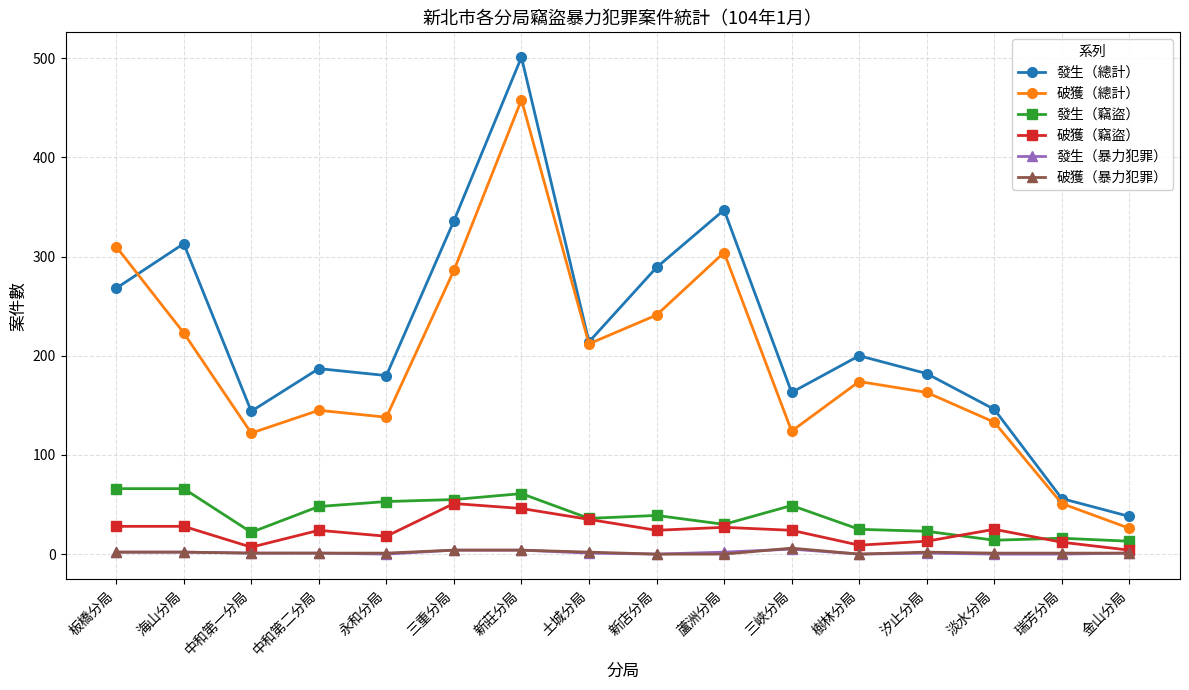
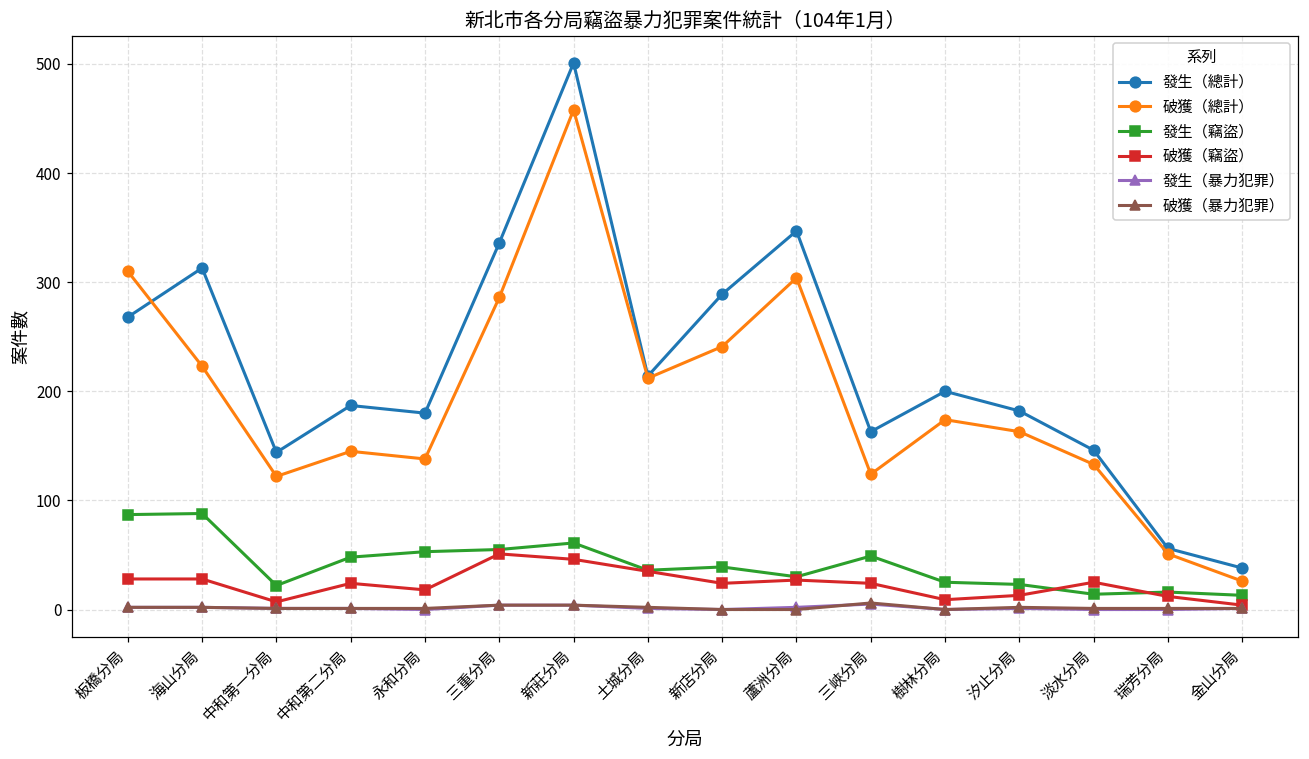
發生（竊盜）, 板橋分局: 70 -> 90
發生（竊盜）, 海山分局: 70 -> 90
